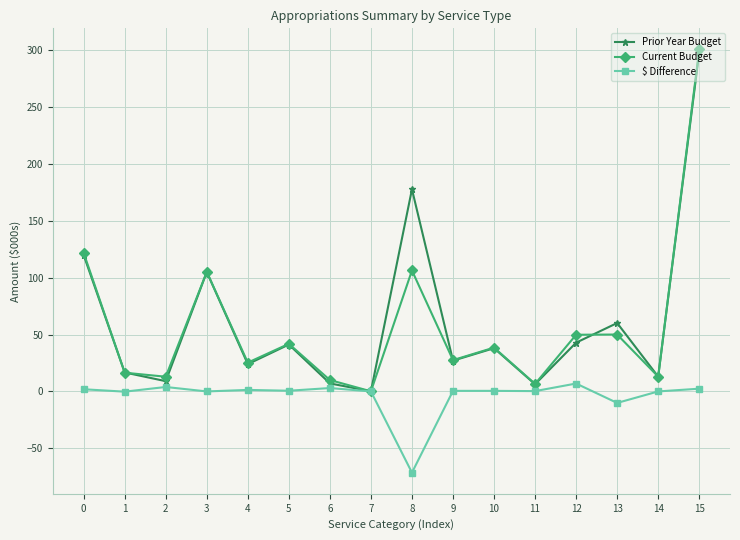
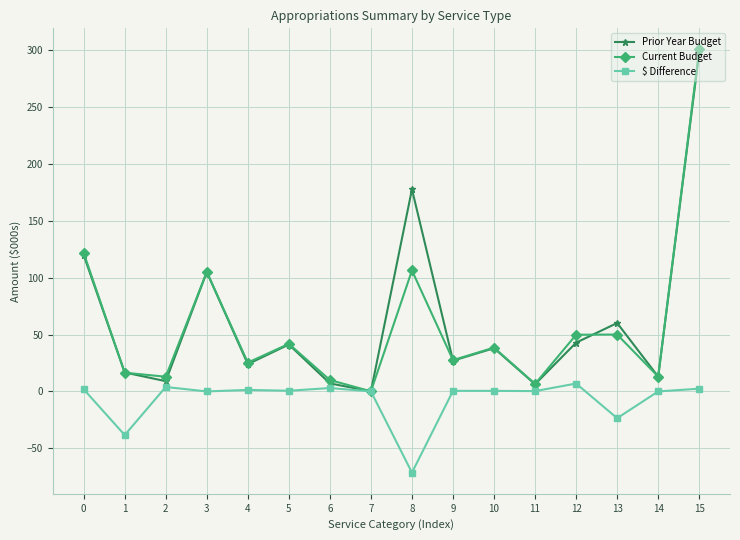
$ Difference, 1: 0 -> -38
$ Difference, 13: -10 -> -24
